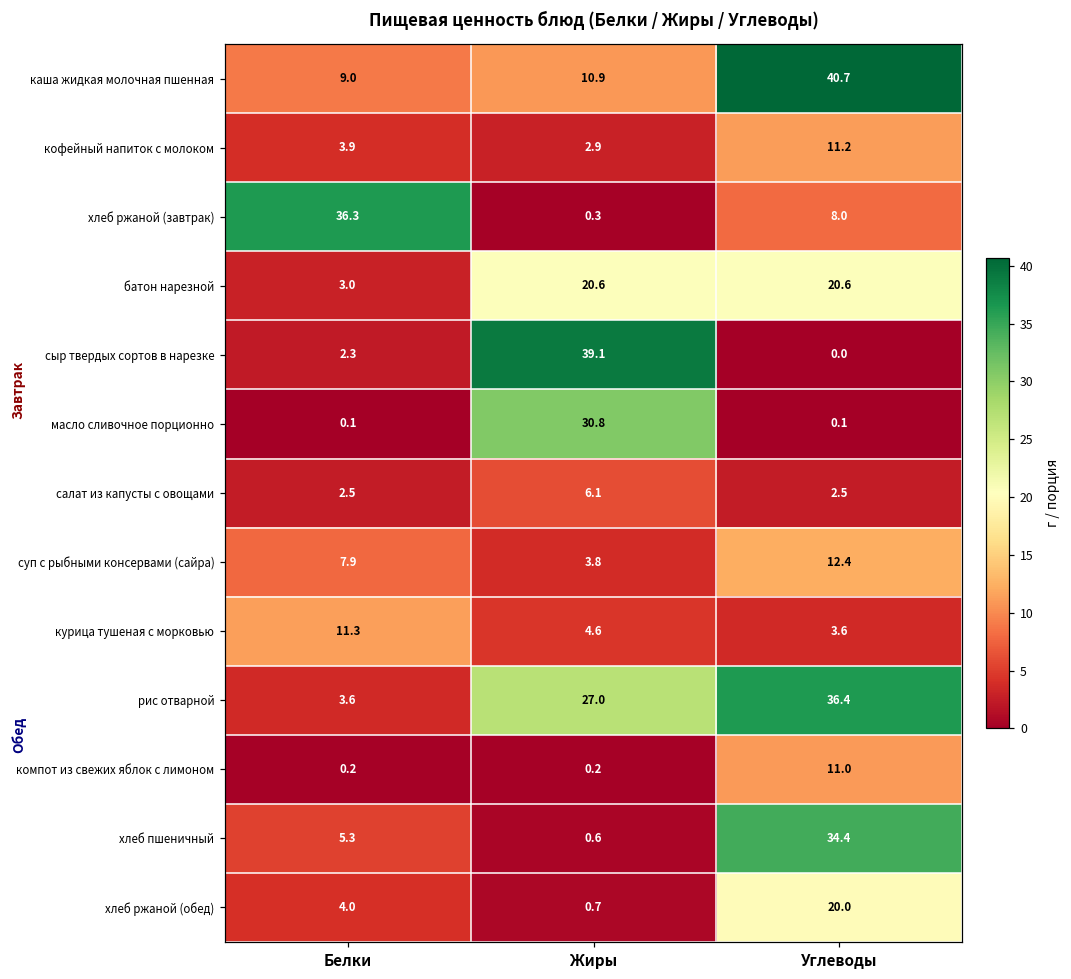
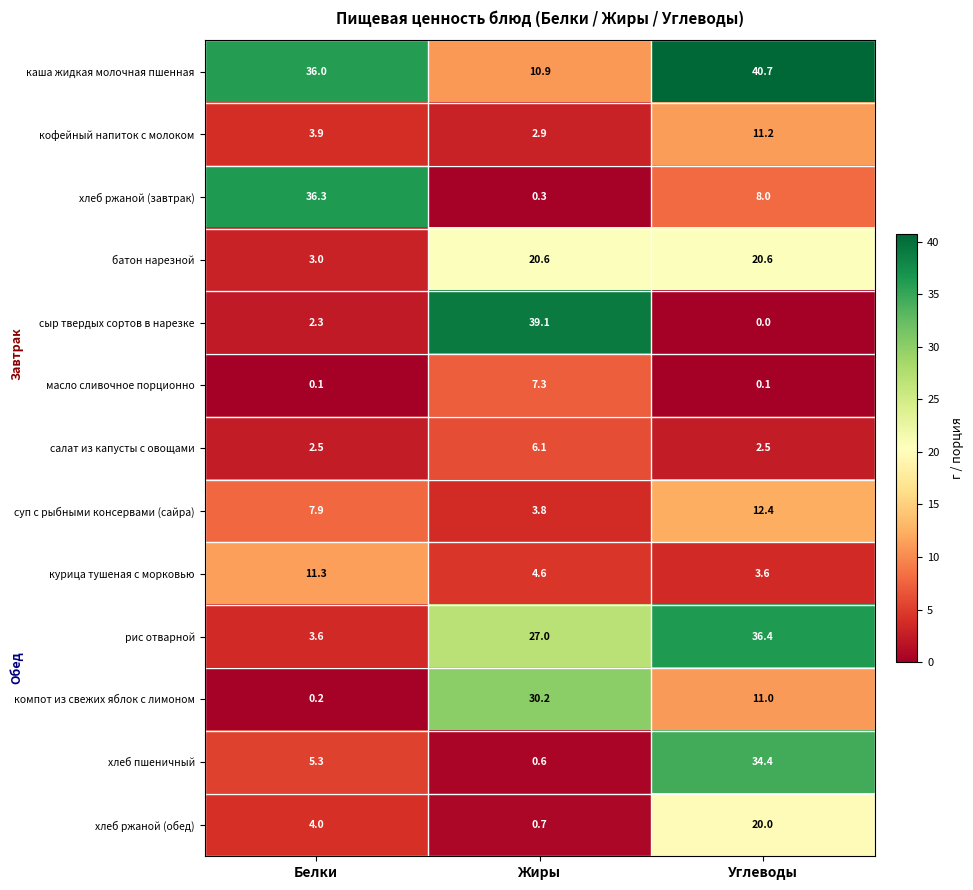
каша жидкая молочная пшенная, Белки: 9.0 -> 36.0
масло сливочное порционно, Жиры: 30.8 -> 7.3
компот из свежих яблок с лимоном, Жиры: 0.2 -> 30.2
